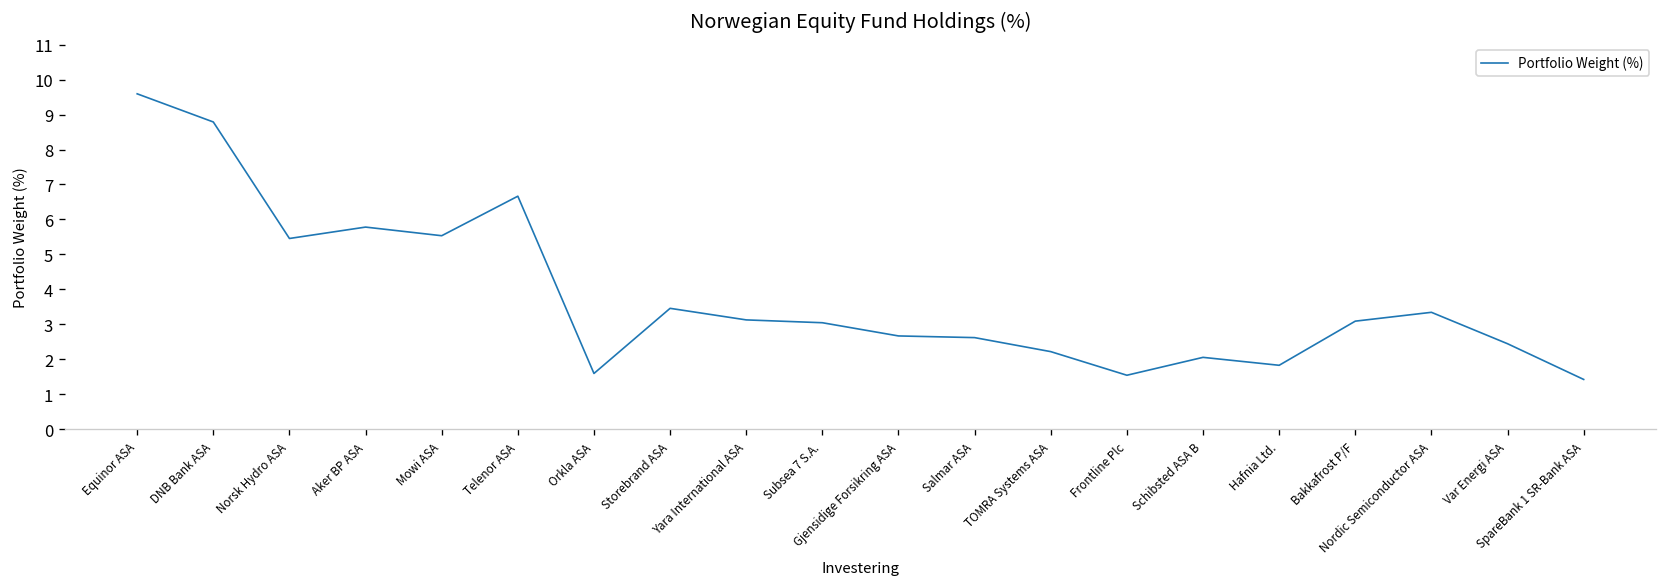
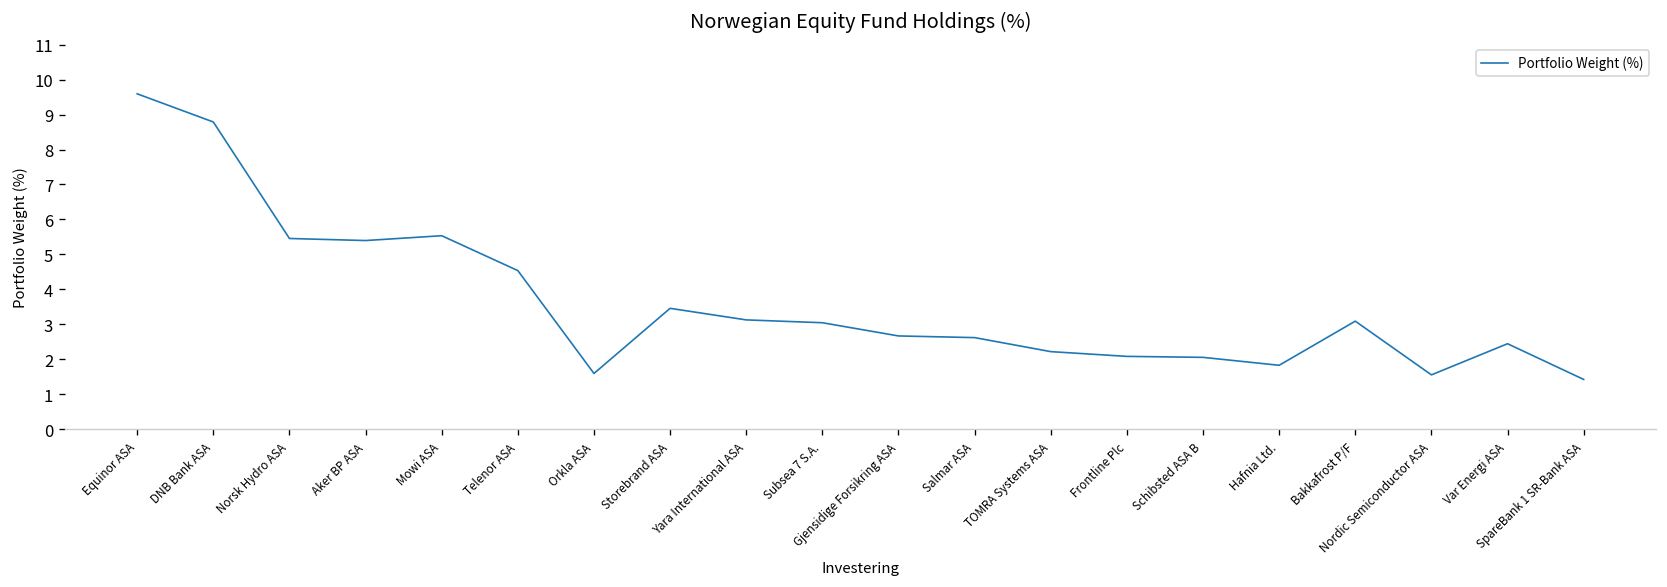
Aker BP ASA: 5.8 -> 5.4
Telenor ASA: 6.7 -> 4.5
Frontline Plc: 1.5 -> 2.1
Nordic Semiconductor ASA: 3.3 -> 1.6
